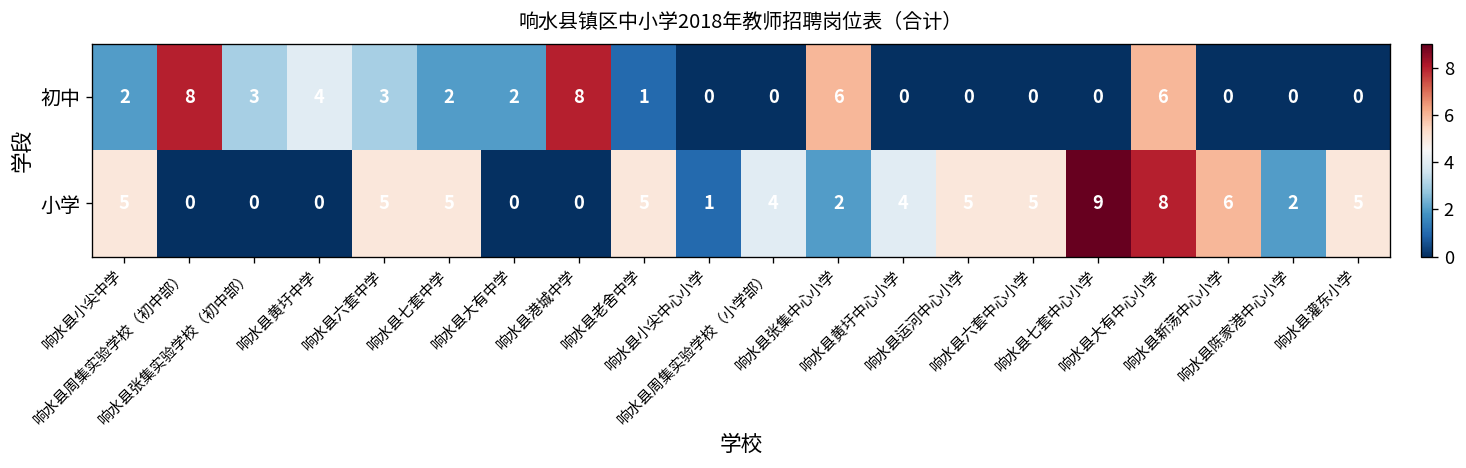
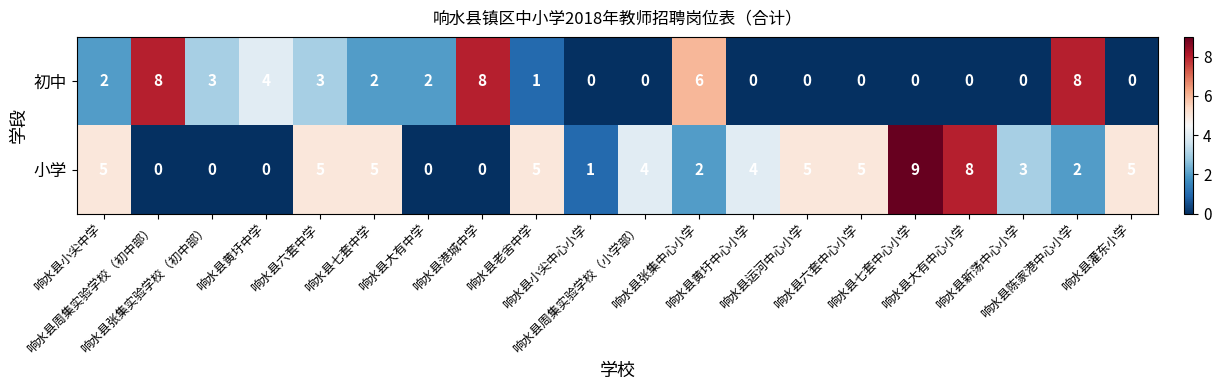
初中, 响水县大有中心小学: 6 -> 0
初中, 响水县陈家港中心小学: 0 -> 8
小学, 响水县新荡中心小学: 6 -> 3
